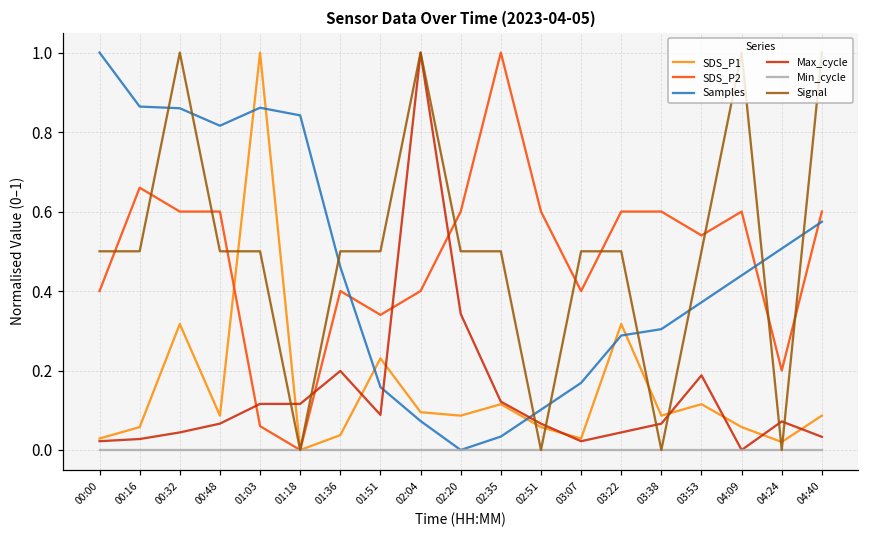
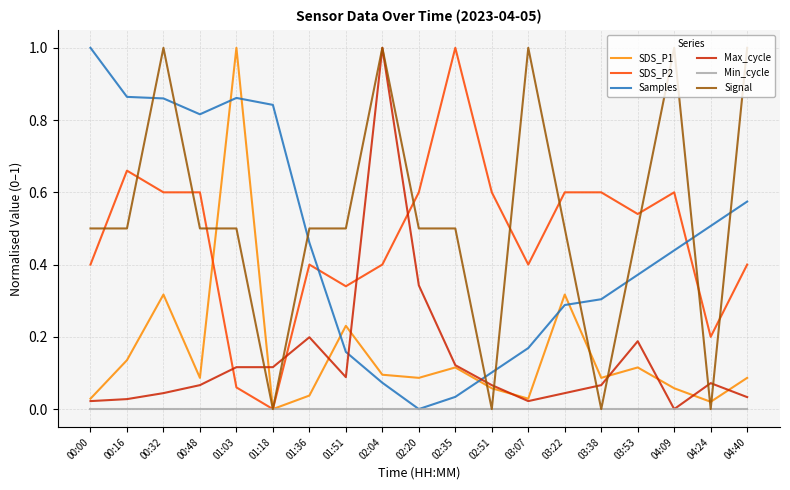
SDS_P1, 00:16: 0.06 -> 0.14
Signal, 03:07: 0.50 -> 1.00
SDS_P2, 04:40: 0.60 -> 0.40
